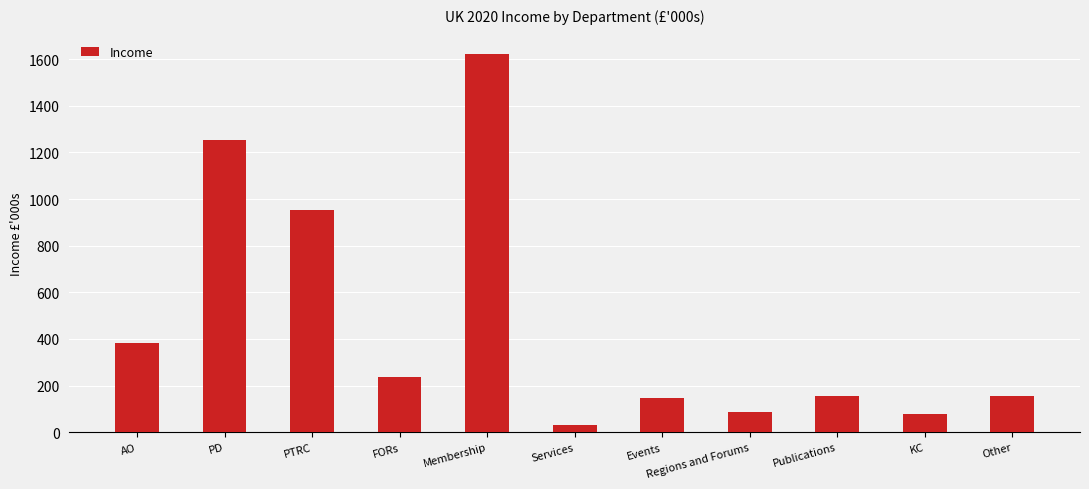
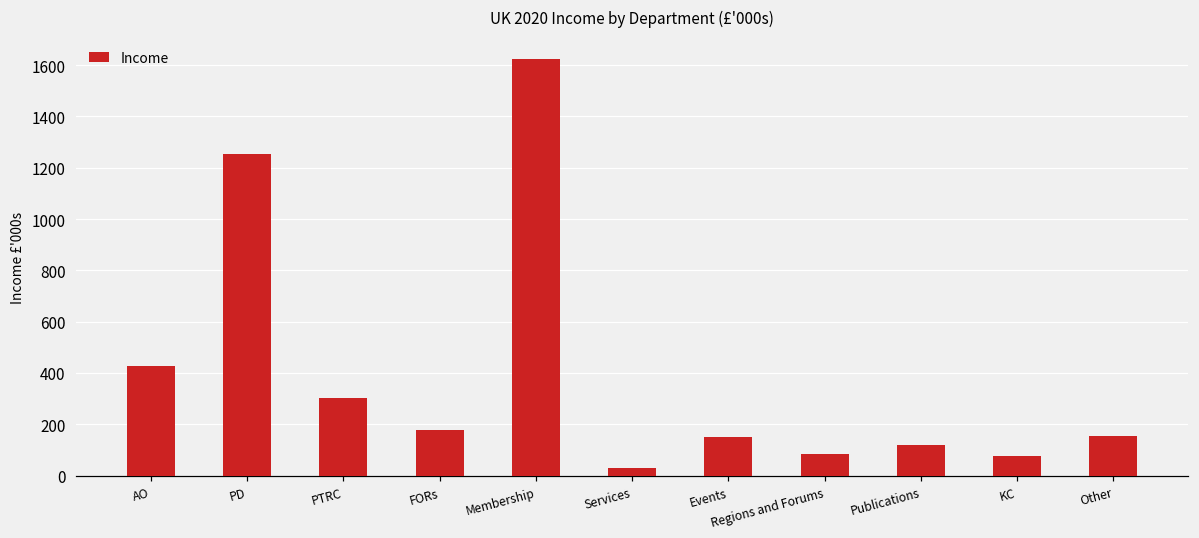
AO: 380 -> 430
PTRC: 950 -> 300
FORs: 240 -> 180
Publications: 160 -> 120
